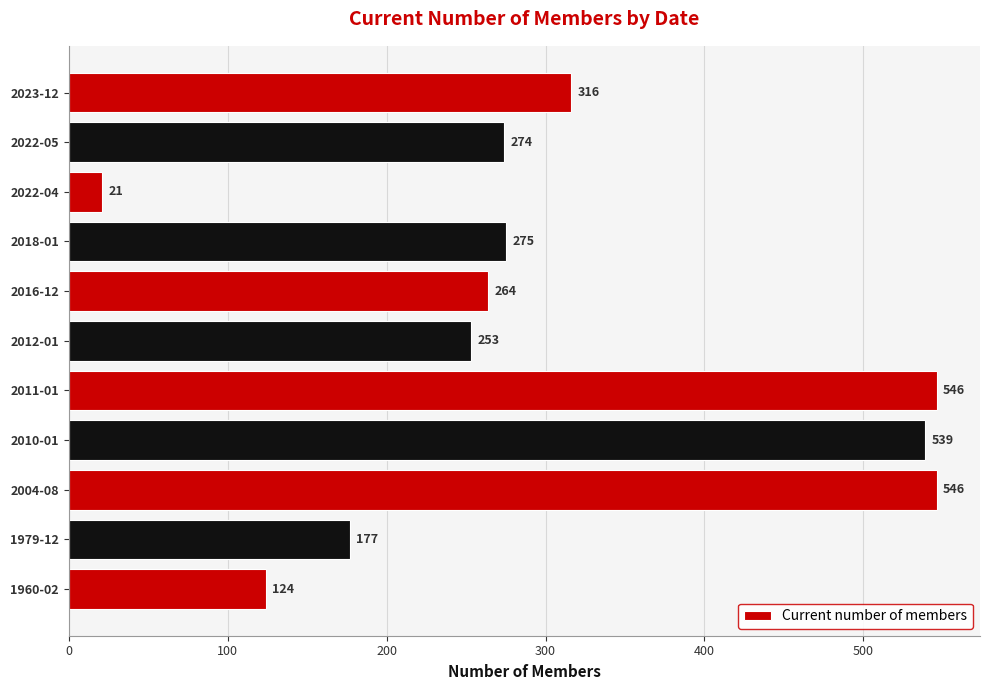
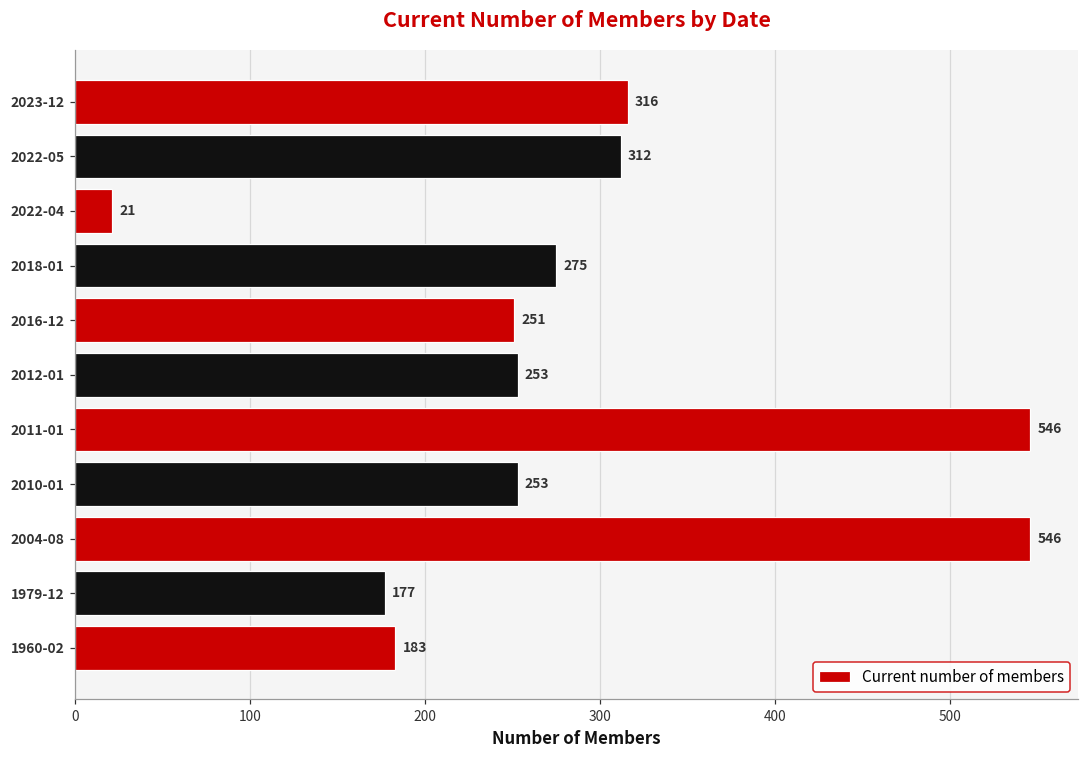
2022-05: 274 -> 312
2016-12: 264 -> 251
2010-01: 539 -> 253
1960-02: 124 -> 183
